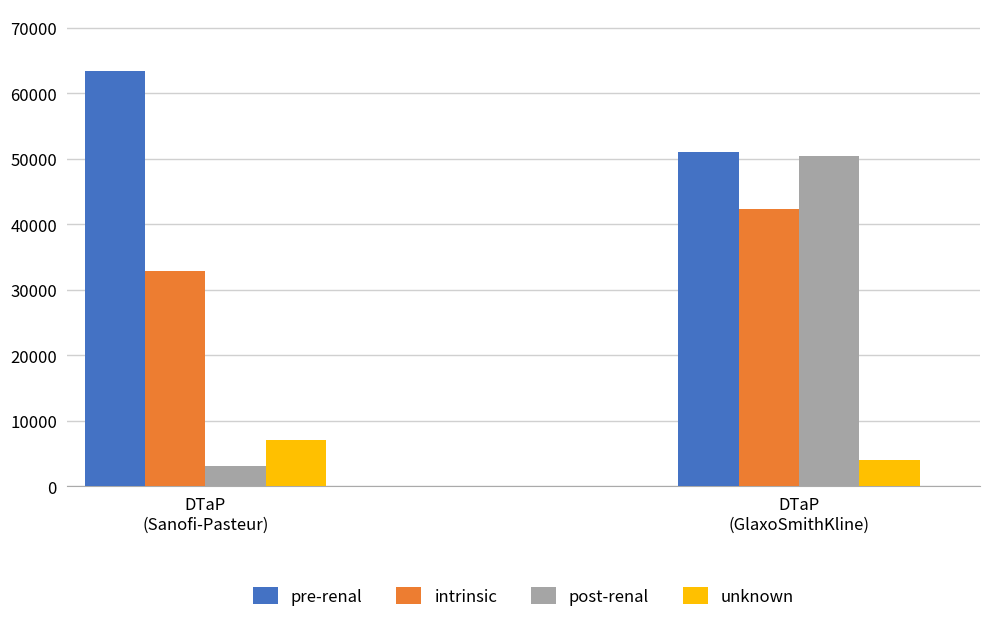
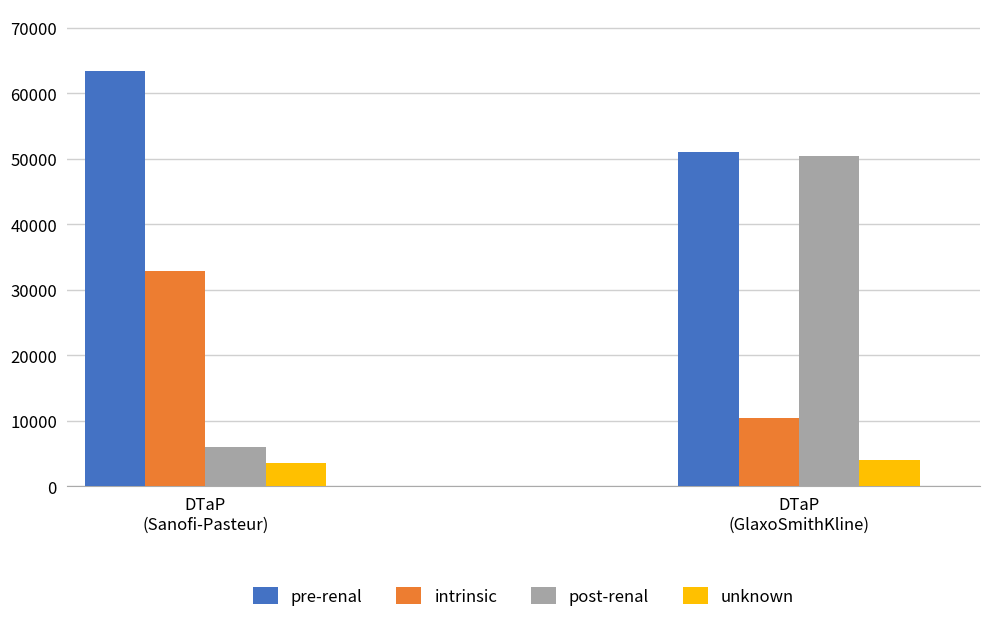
post-renal, DTaP (Sanofi-Pasteur): 3000 -> 6000
unknown, DTaP (Sanofi-Pasteur): 7000 -> 4000
intrinsic, DTaP (GlaxoSmithKline): 42000 -> 10000
